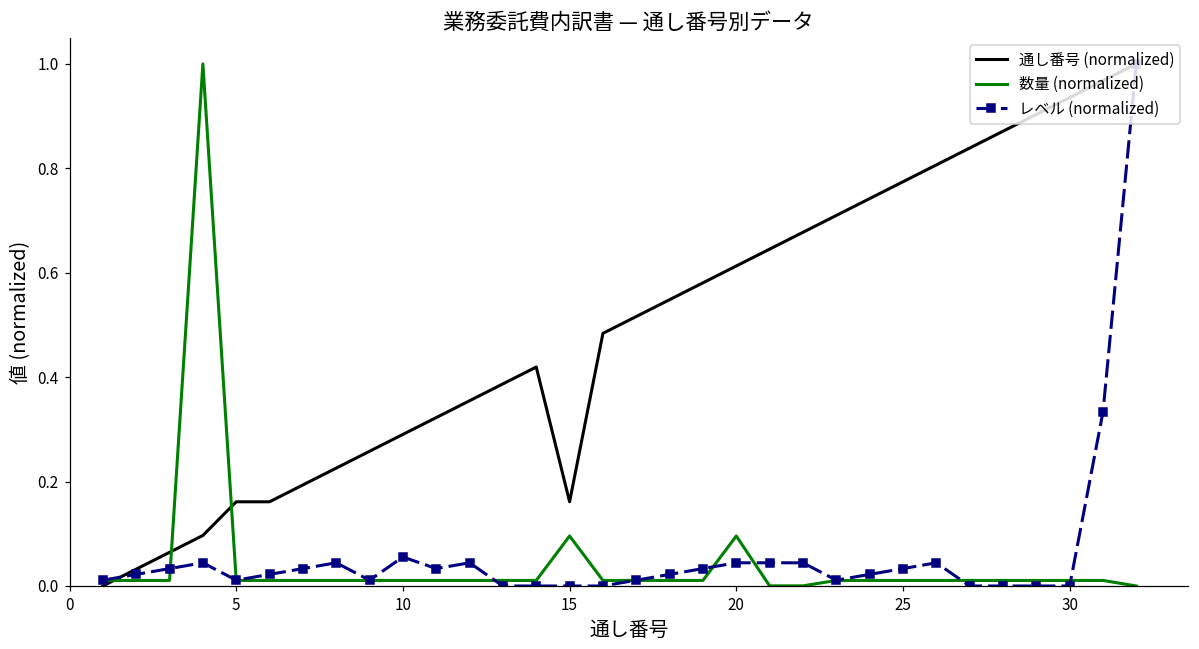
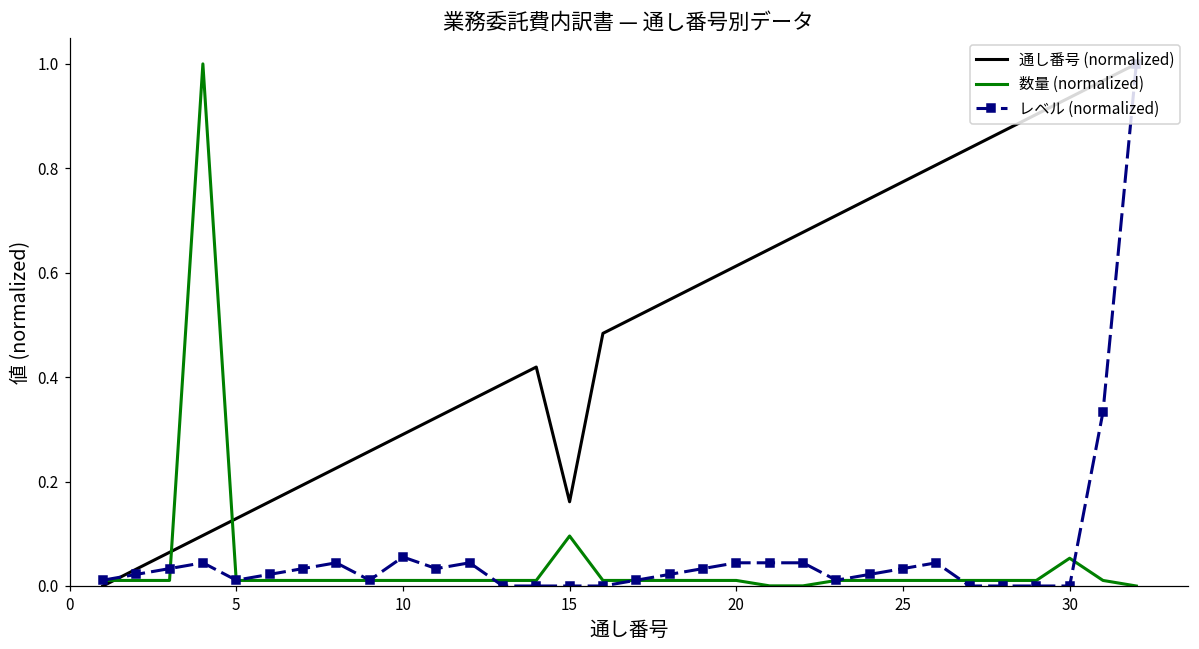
通し番号 (normalized), 5: 0.16 -> 0.13
数量 (normalized), 20: 0.10 -> 0.01
数量 (normalized), 30: 0.01 -> 0.05
